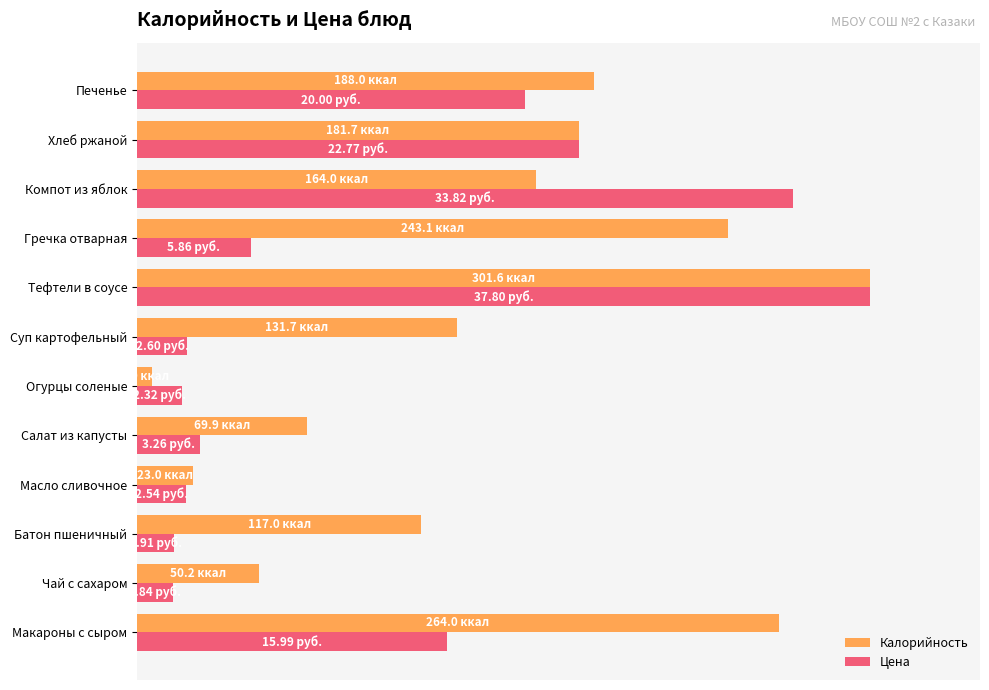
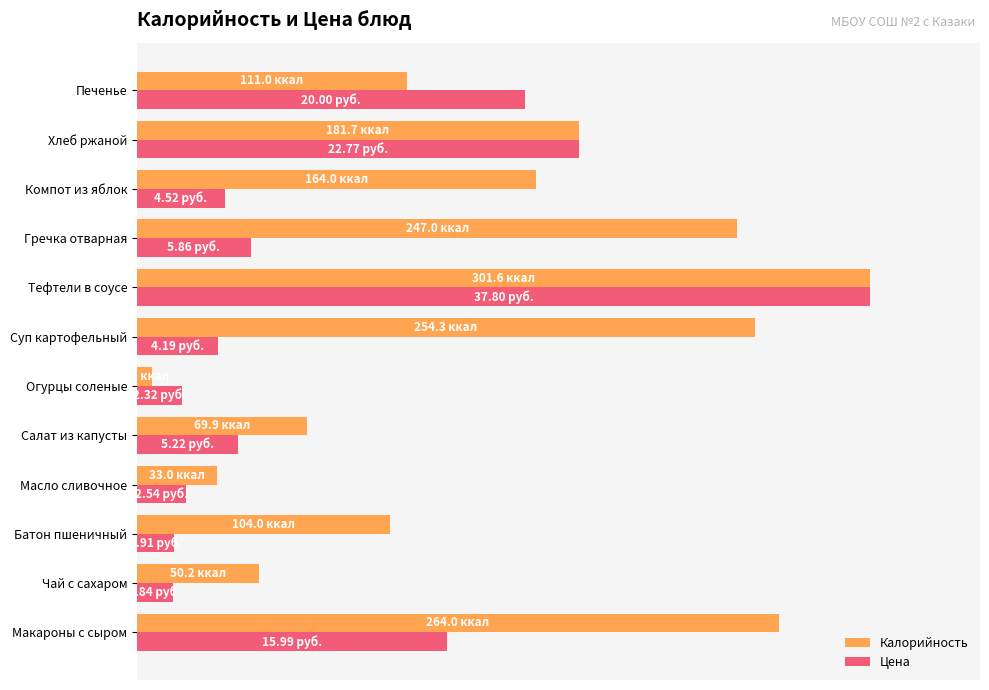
Калорийность, Печенье: 188.0 -> 111.0
Цена, Компот из яблок: 33.82 -> 4.52
Калорийность, Гречка отварная: 243.1 -> 247.0
Калорийность, Суп картофельный: 131.7 -> 254.3
Цена, Суп картофельный: 2.60 -> 4.19
Цена, Салат из капусты: 3.26 -> 5.22
Калорийность, Масло сливочное: 23.0 -> 33.0
Калорийность, Батон пшеничный: 117.0 -> 104.0
